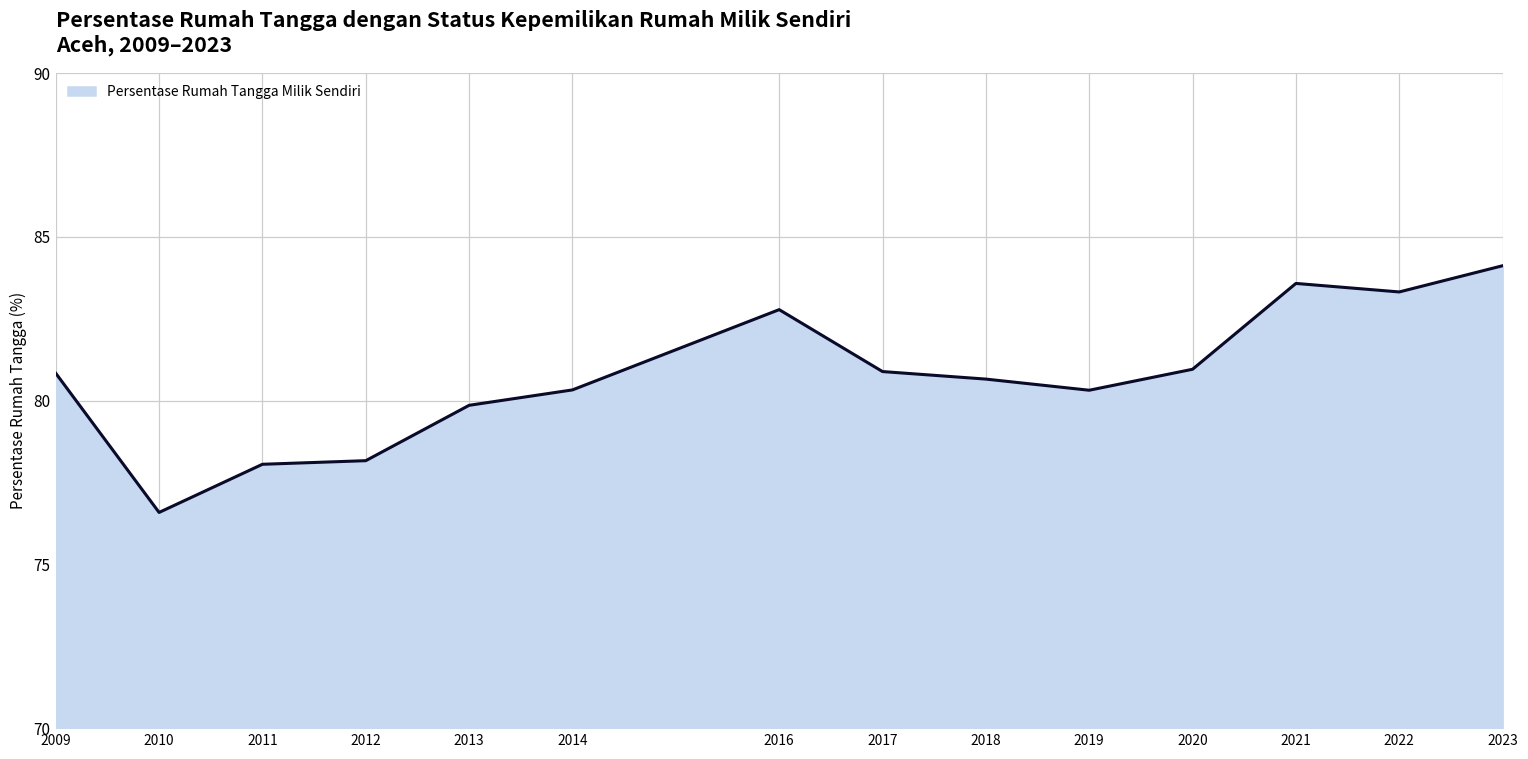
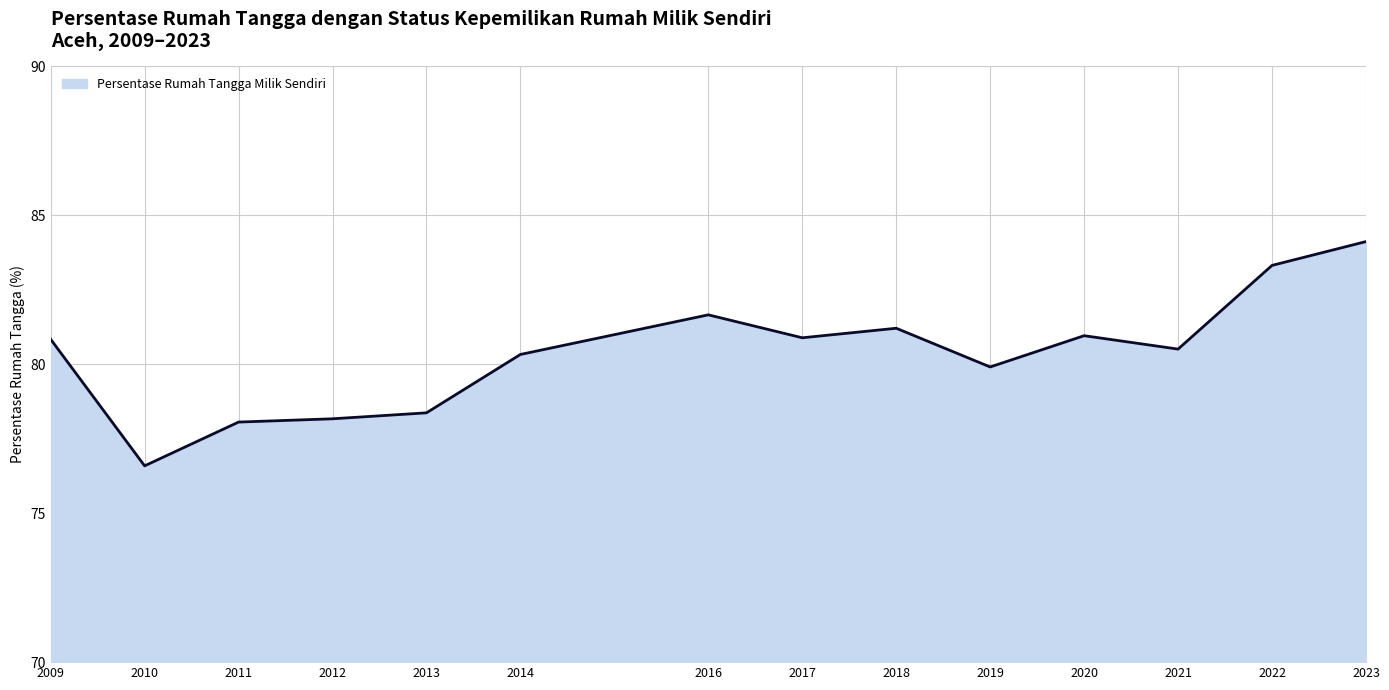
2013: 79.9 -> 78.4
2016: 82.8 -> 81.7
2018: 80.7 -> 81.2
2019: 80.3 -> 79.9
2021: 83.6 -> 80.5
